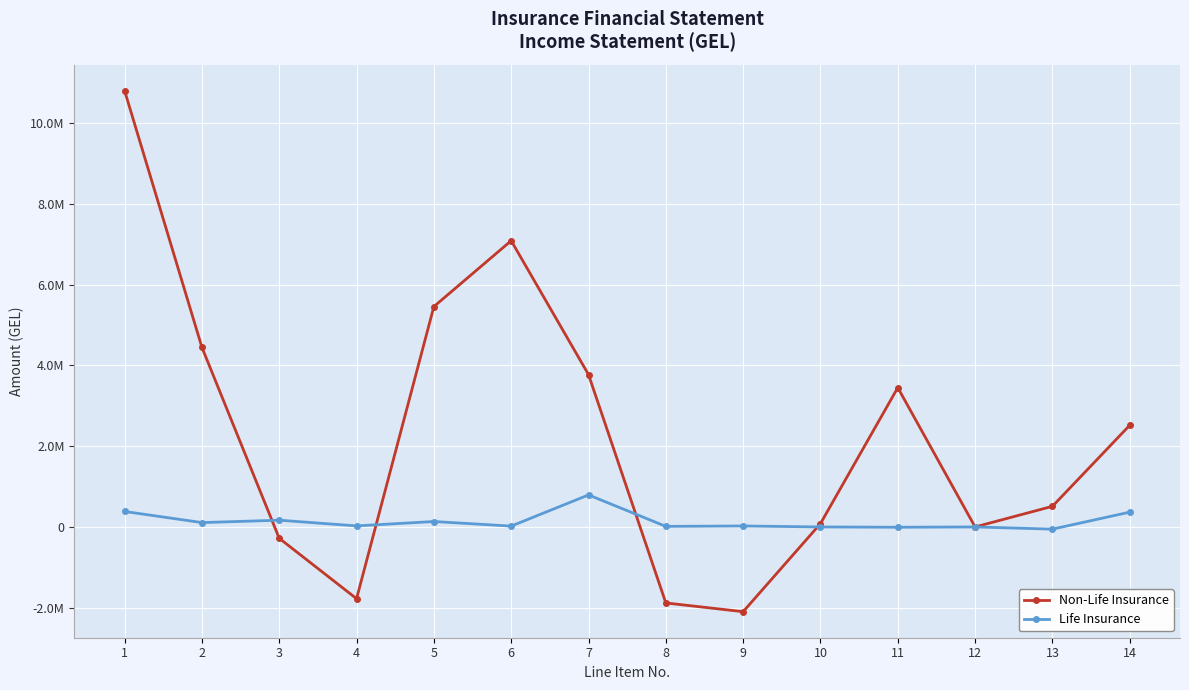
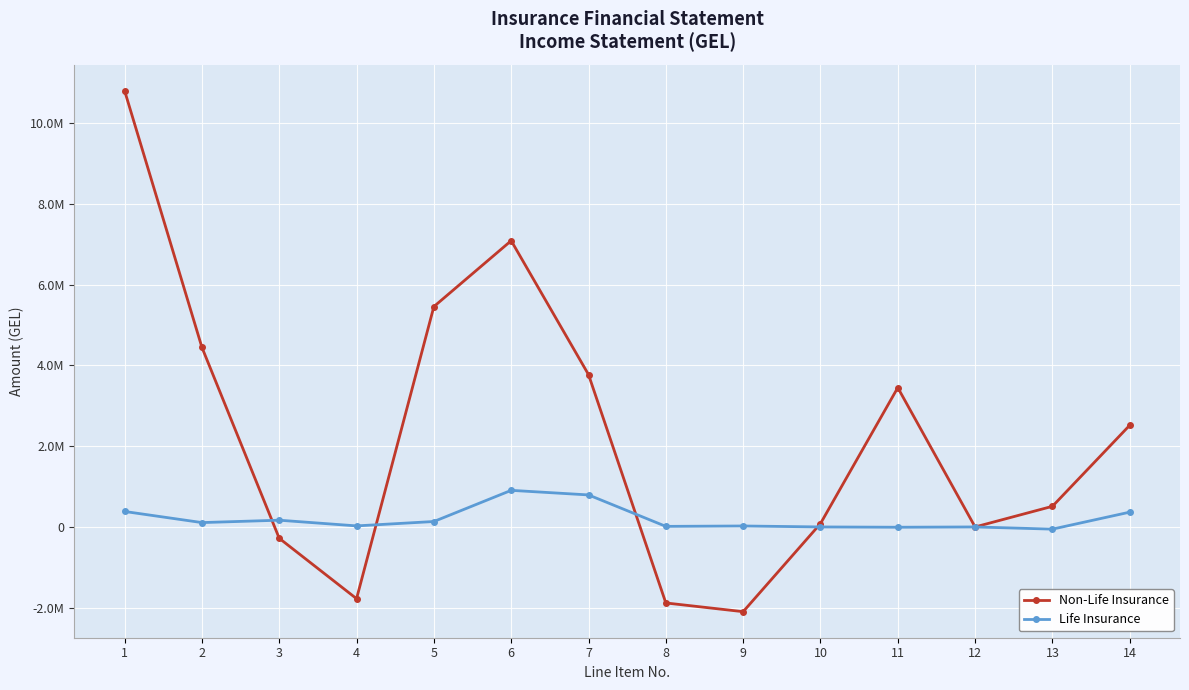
Life Insurance, 6: 0 -> 900000
